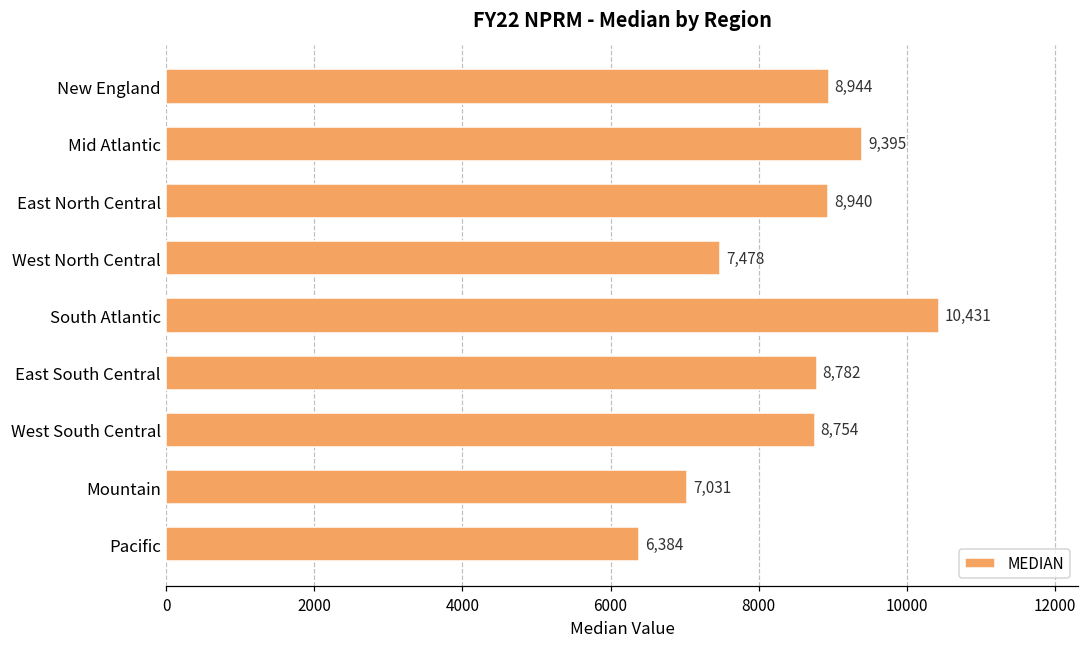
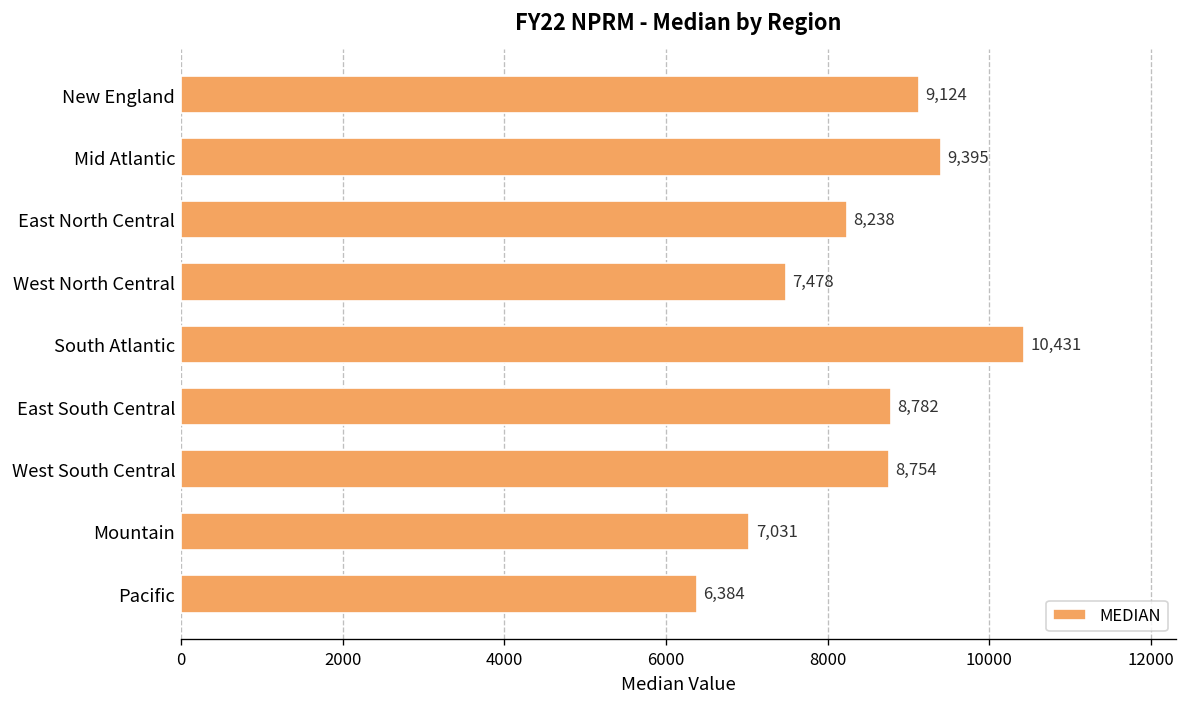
New England: 8,944 -> 9,124
East North Central: 8,940 -> 8,238
